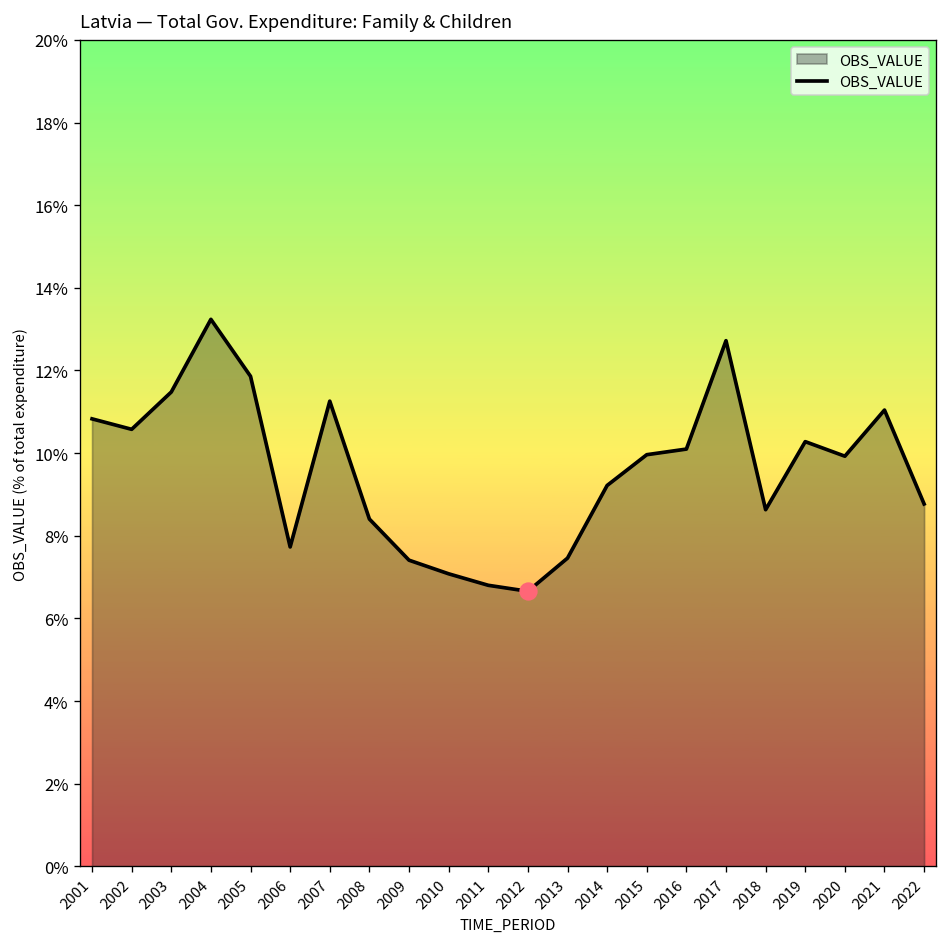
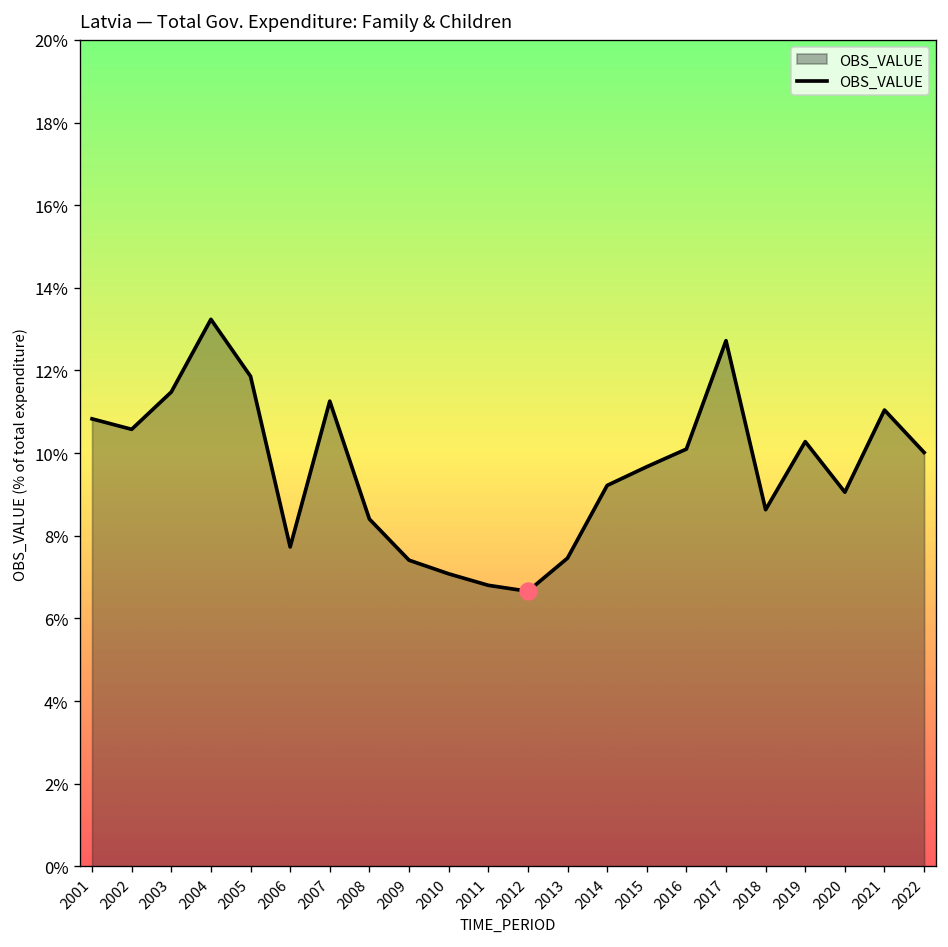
OBS_VALUE, 2015: 10.0% -> 9.7%
OBS_VALUE, 2020: 9.9% -> 9.1%
OBS_VALUE, 2022: 8.8% -> 10.0%
